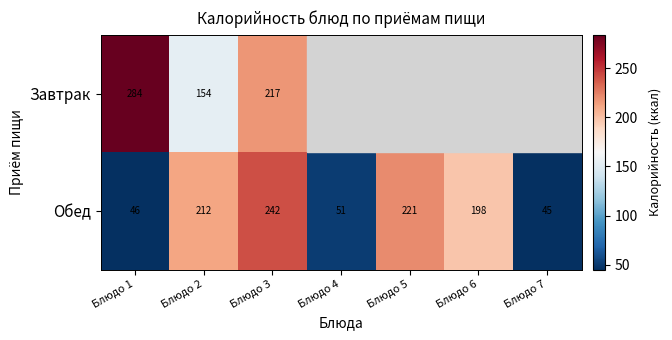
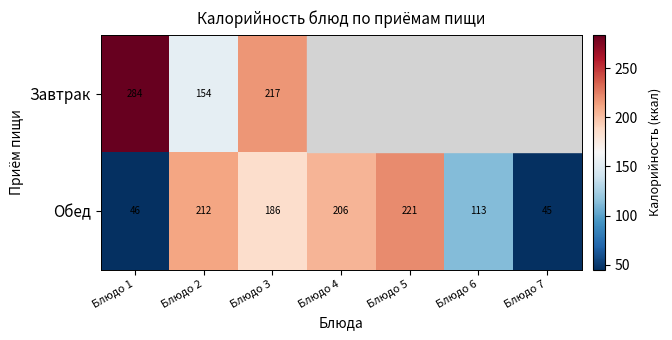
Обед, Блюдо 3: 242 -> 186
Обед, Блюдо 4: 51 -> 206
Обед, Блюдо 6: 198 -> 113
